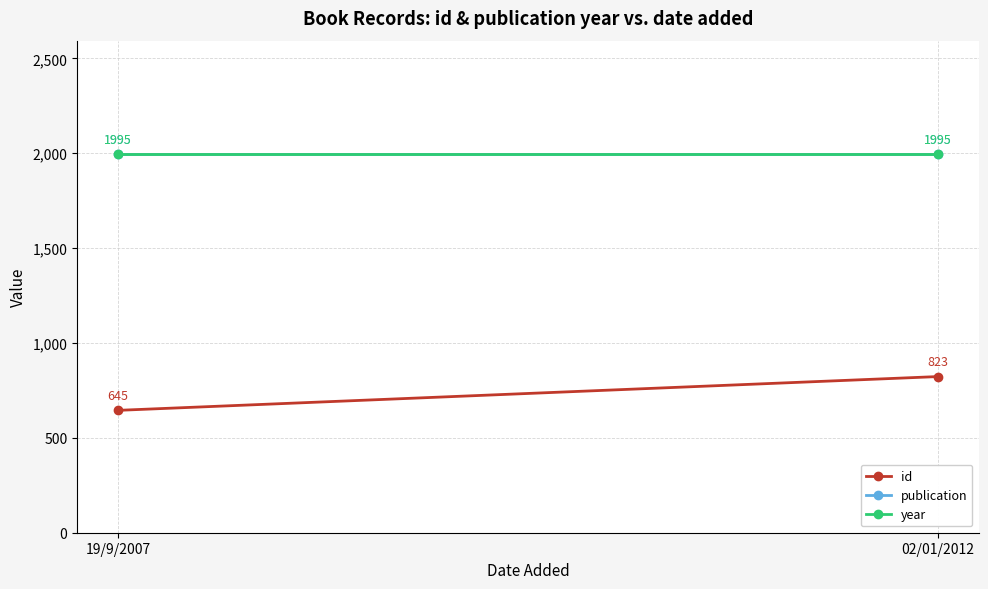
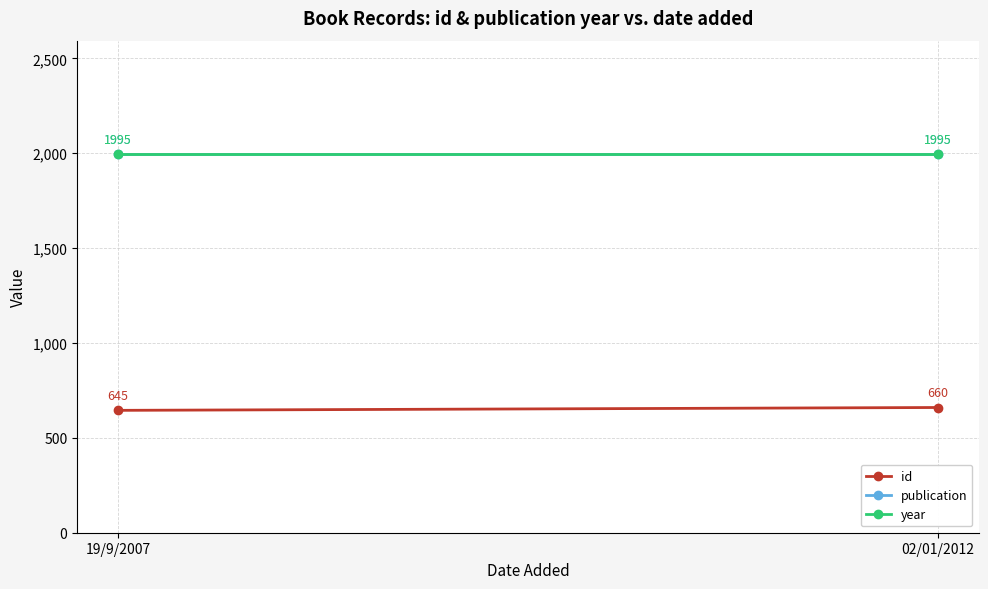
id, 02/01/2012: 823 -> 660
